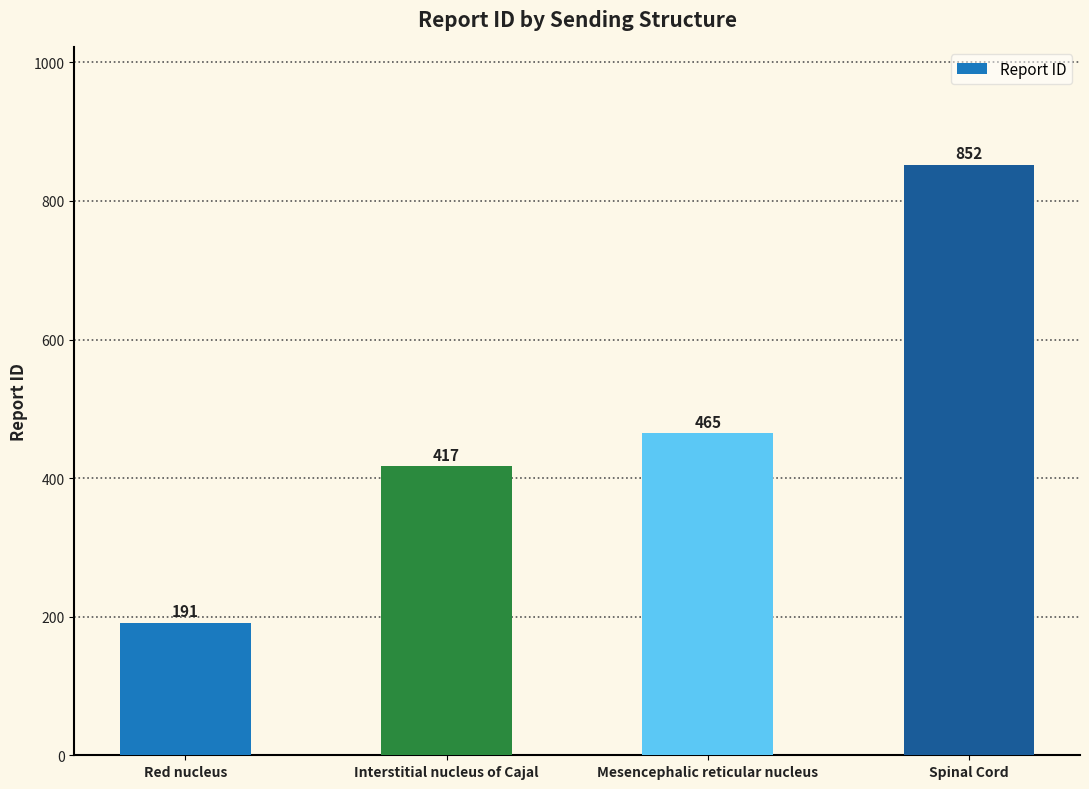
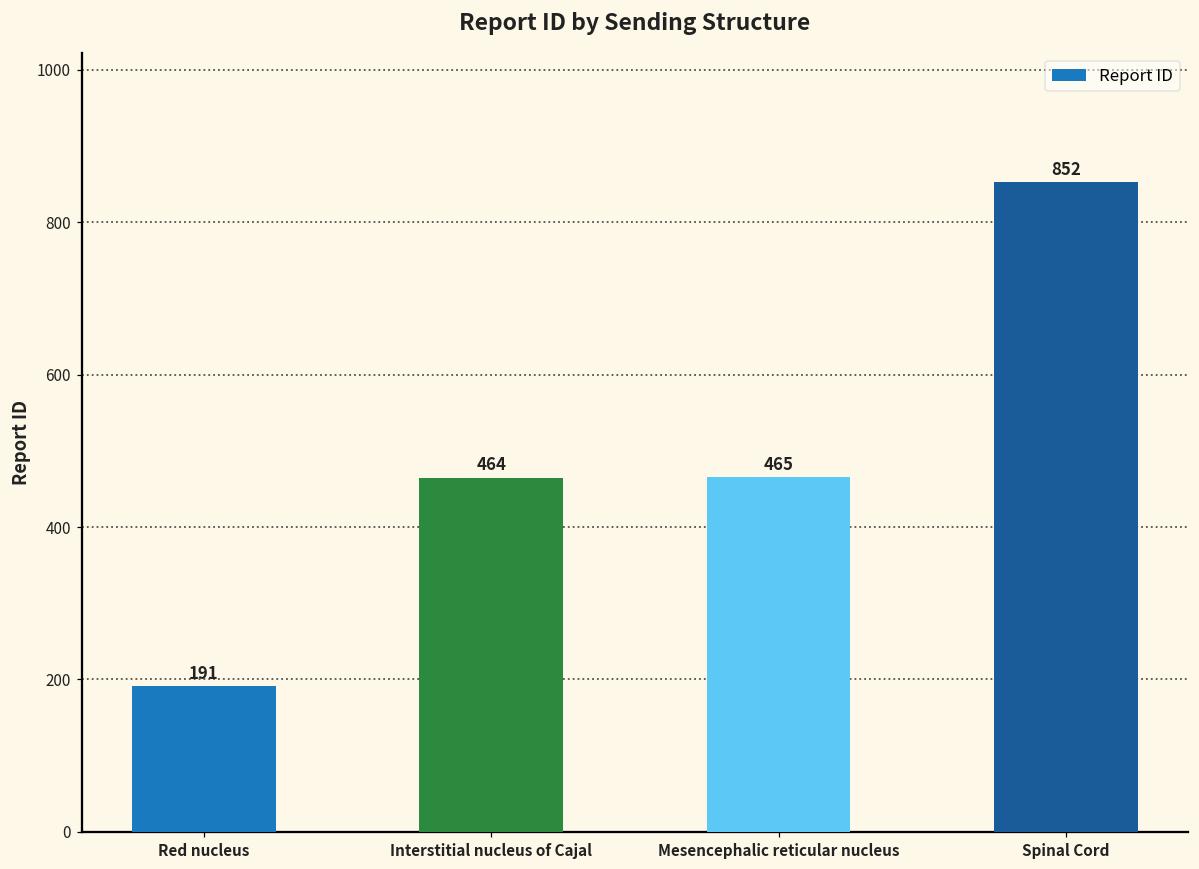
Interstitial nucleus of Cajal: 417 -> 464
